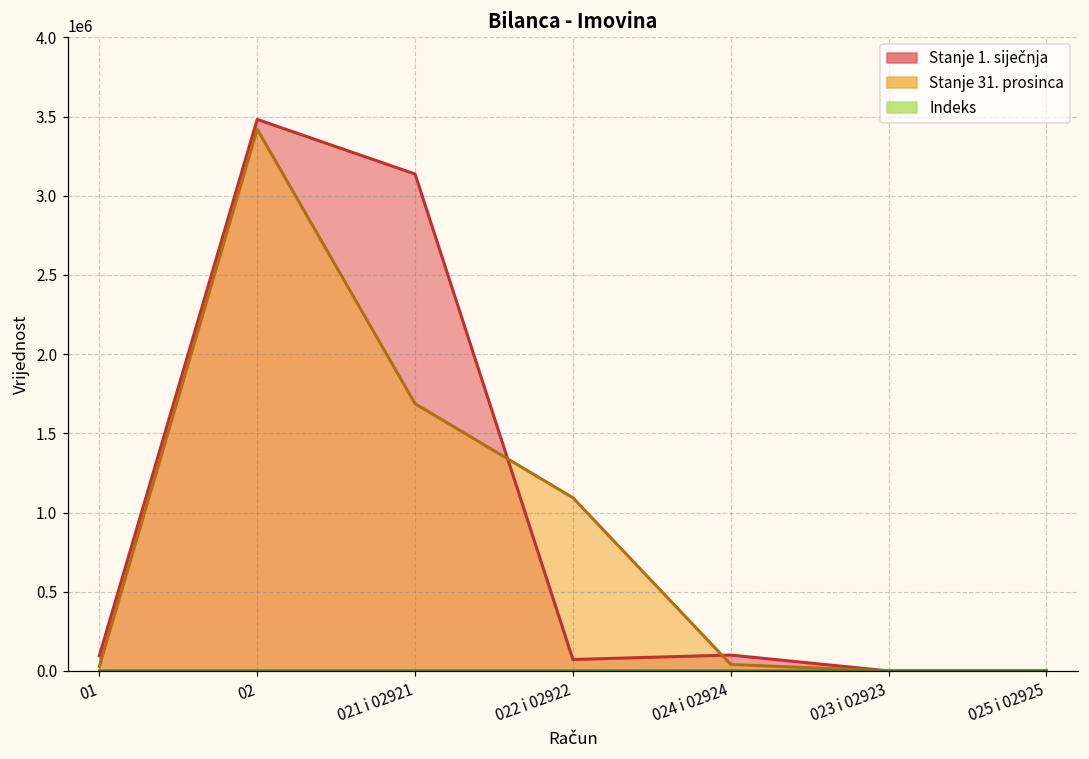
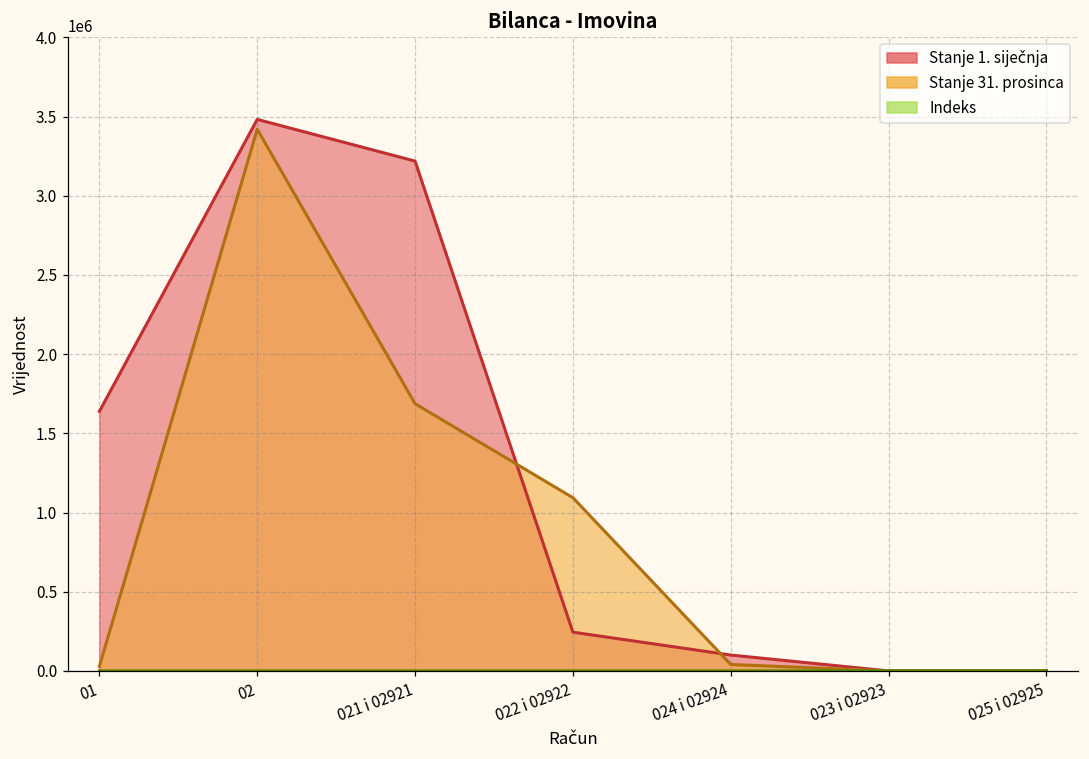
Stanje 1. siječnja, 01: 100000 -> 1640000
Stanje 1. siječnja, 021 i 02921: 3140000 -> 3220000
Stanje 1. siječnja, 022 i 02922: 70000 -> 240000
